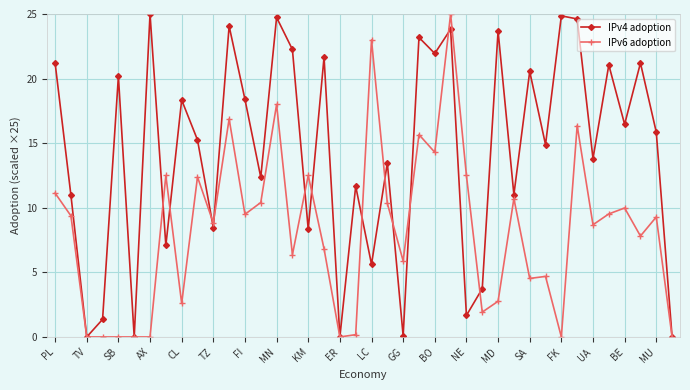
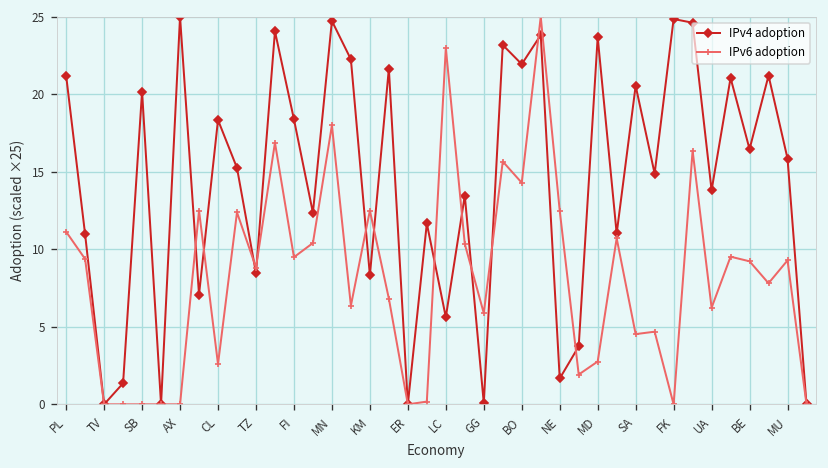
IPv6 adoption, UA: 8.7 -> 6.2
IPv6 adoption, BE: 10.0 -> 9.2
